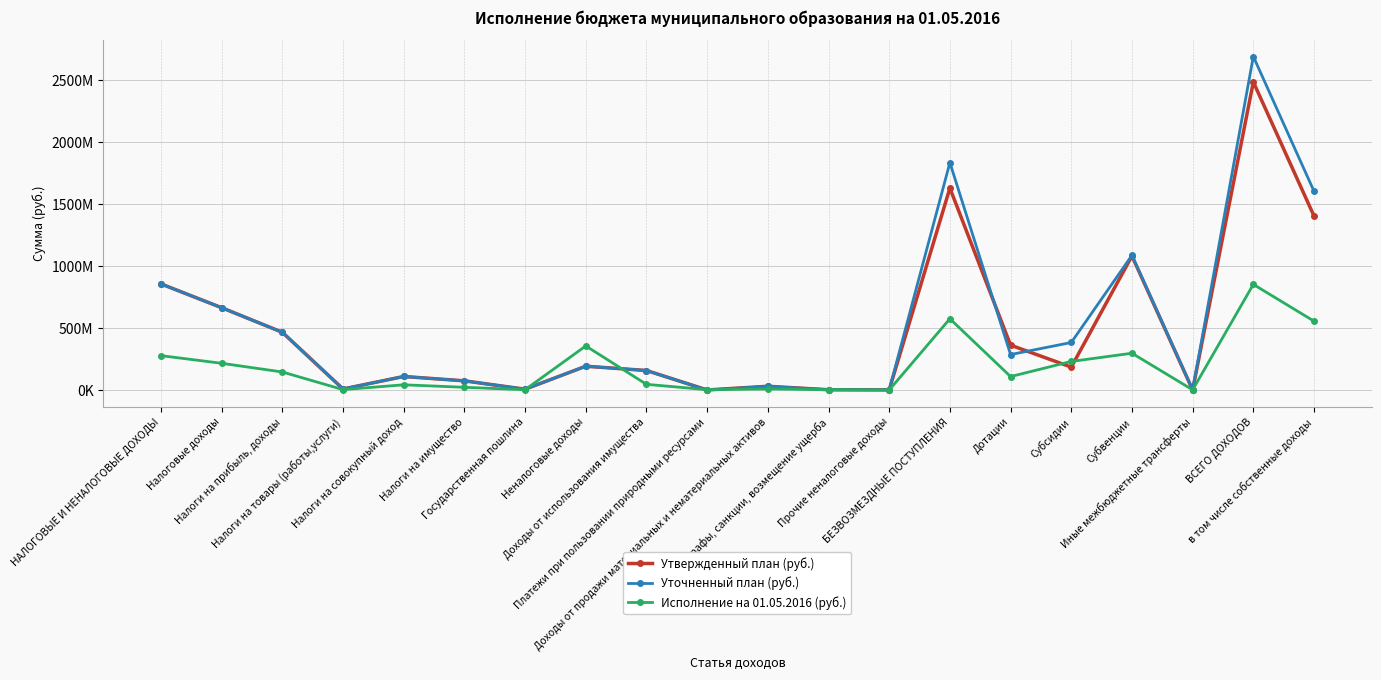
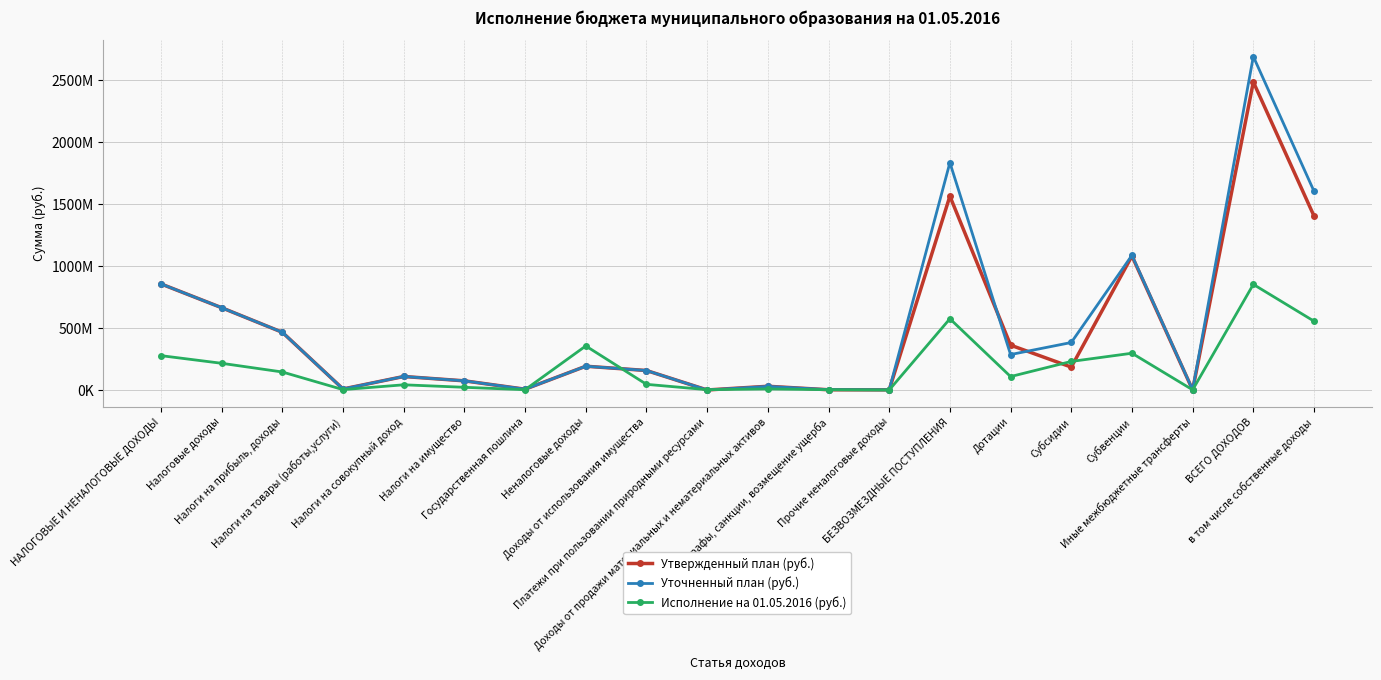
Утвержденный план (руб.), БЕЗВОЗМЕЗДНЫЕ ПОСТУПЛЕНИЯ: 1630000000 -> 1560000000
